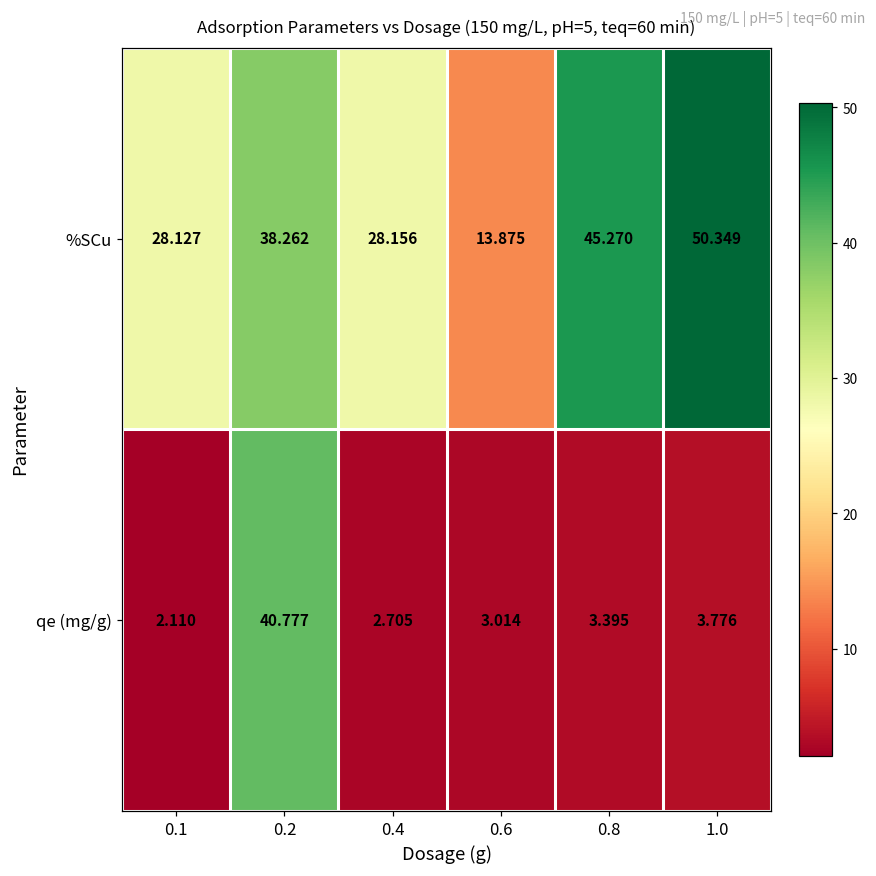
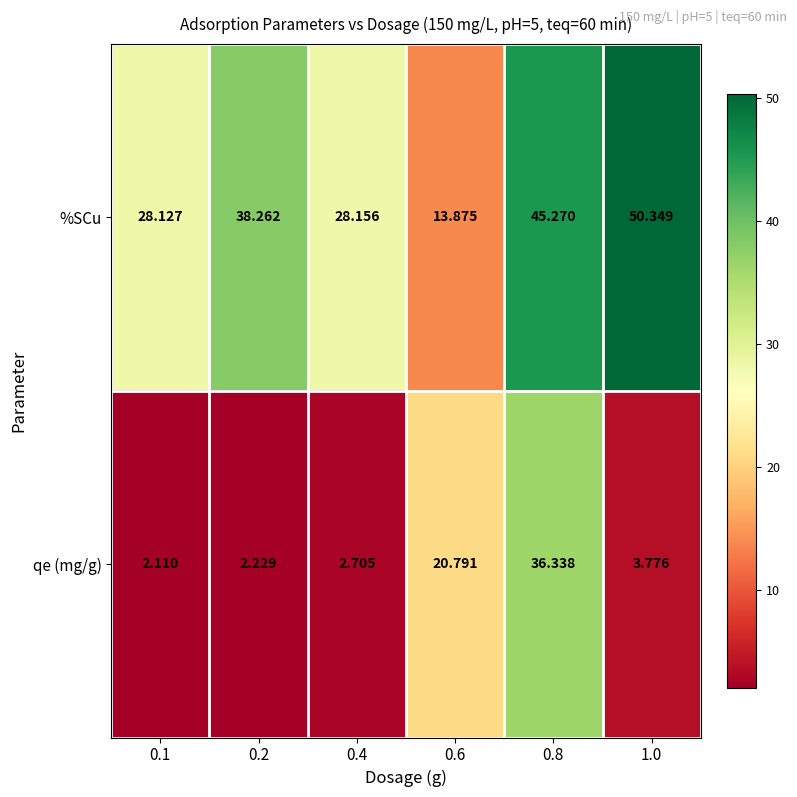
qe (mg/g), 0.2: 40.777 -> 2.229
qe (mg/g), 0.6: 3.014 -> 20.791
qe (mg/g), 0.8: 3.395 -> 36.338
